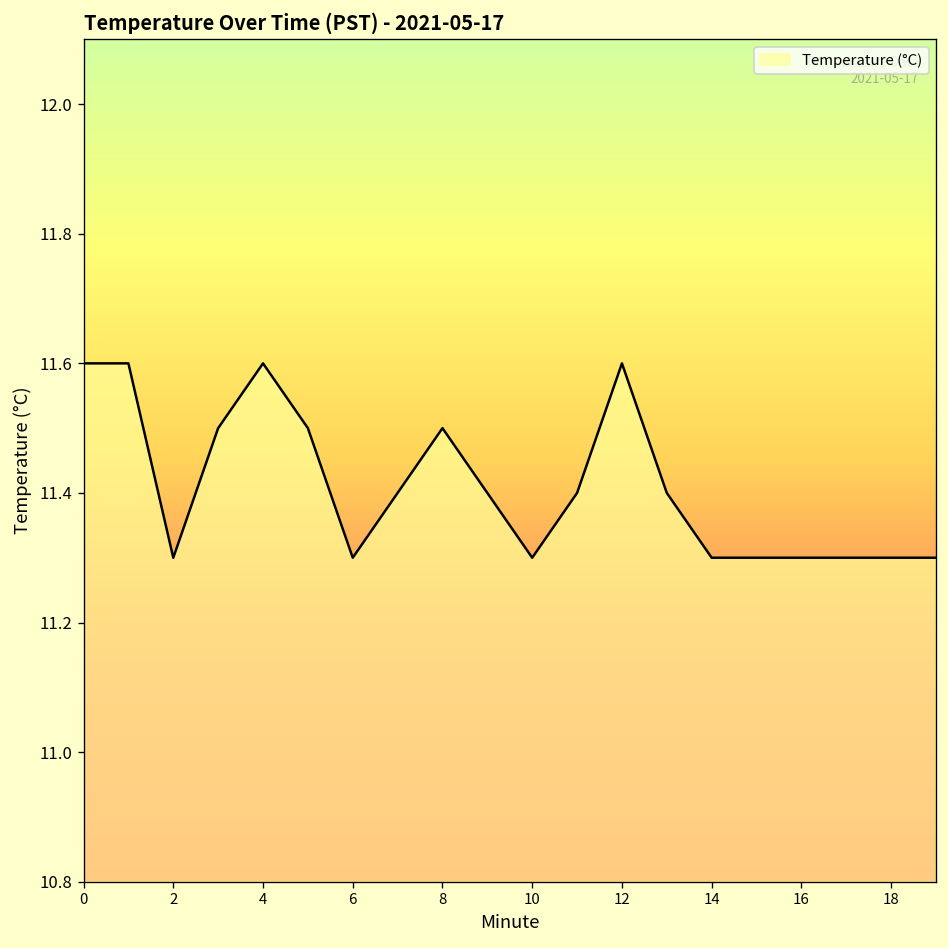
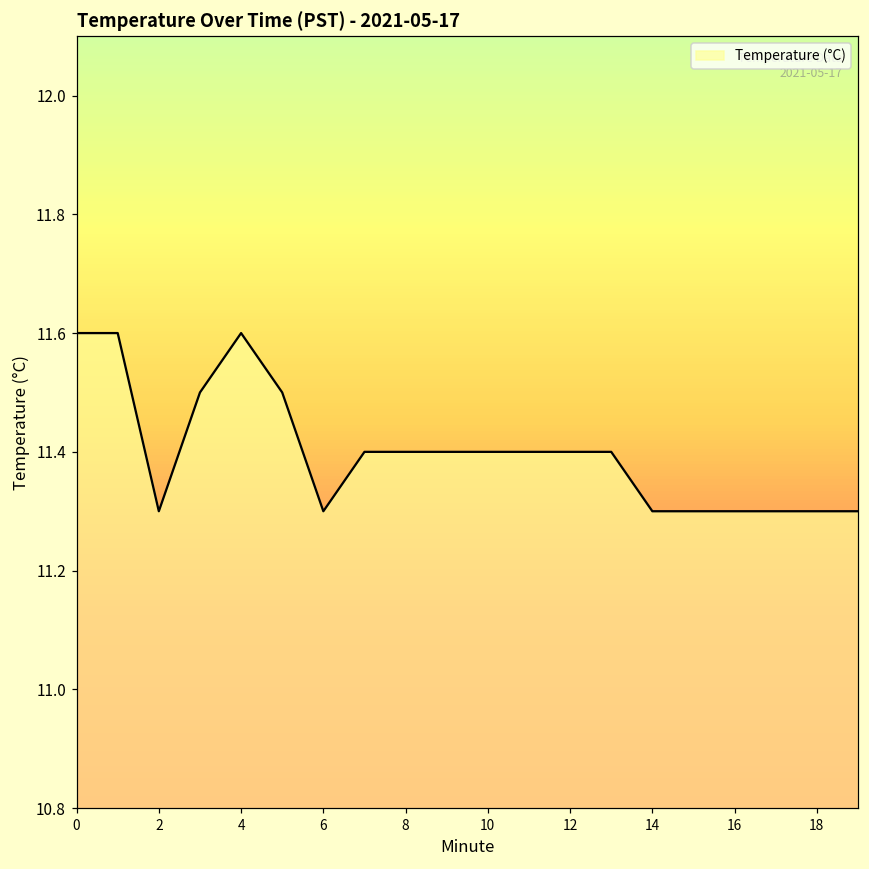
8: 11.5 -> 11.4
10: 11.3 -> 11.4
12: 11.6 -> 11.4
